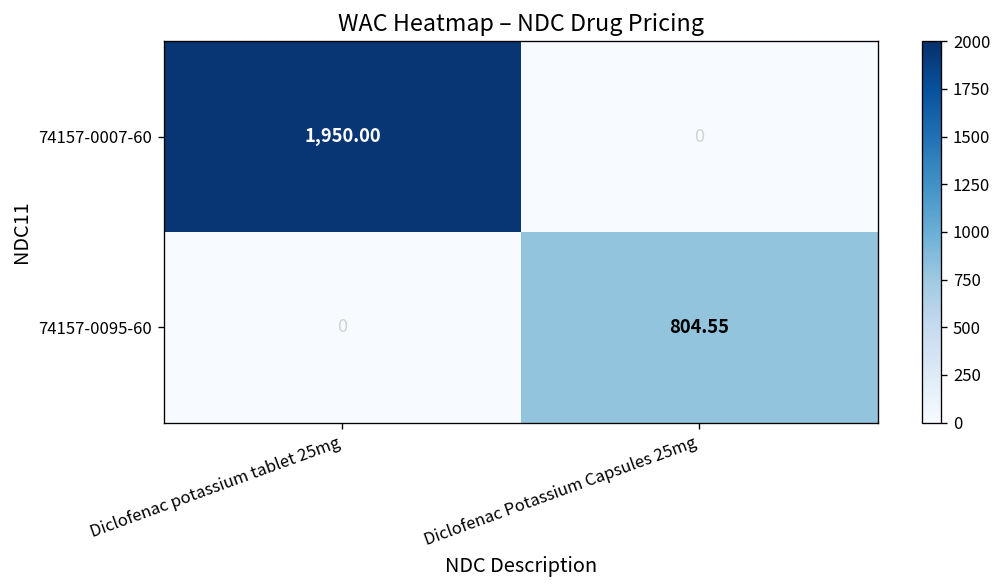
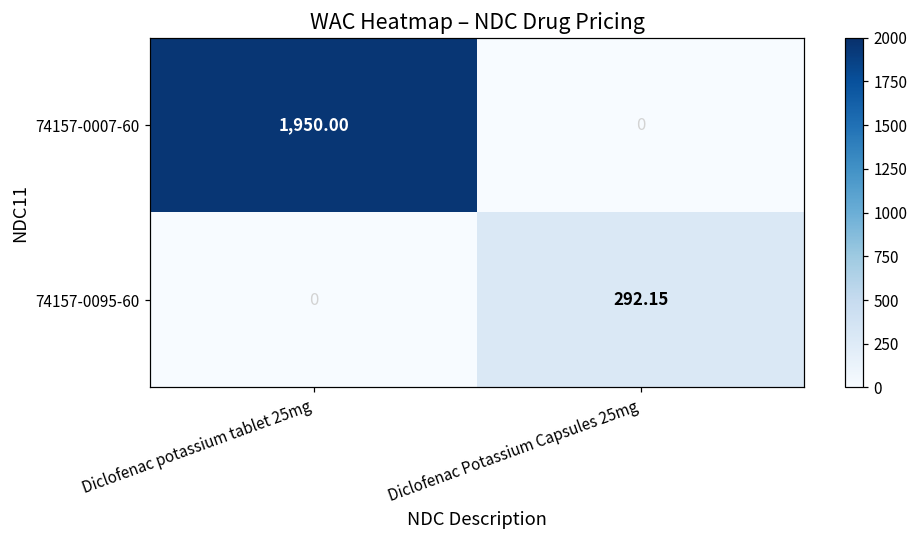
74157-0095-60, Diclofenac Potassium Capsules 25mg: 804.55 -> 292.15
